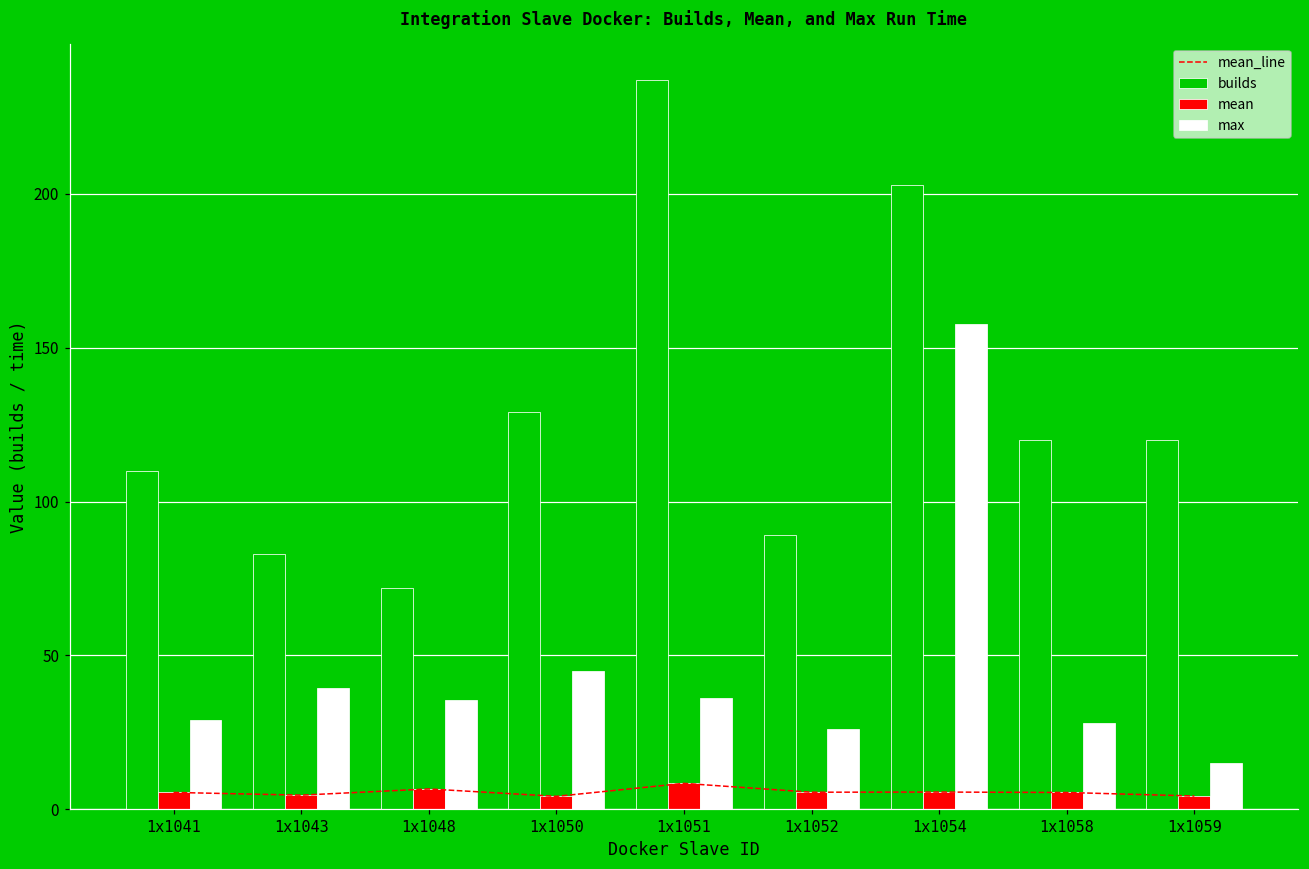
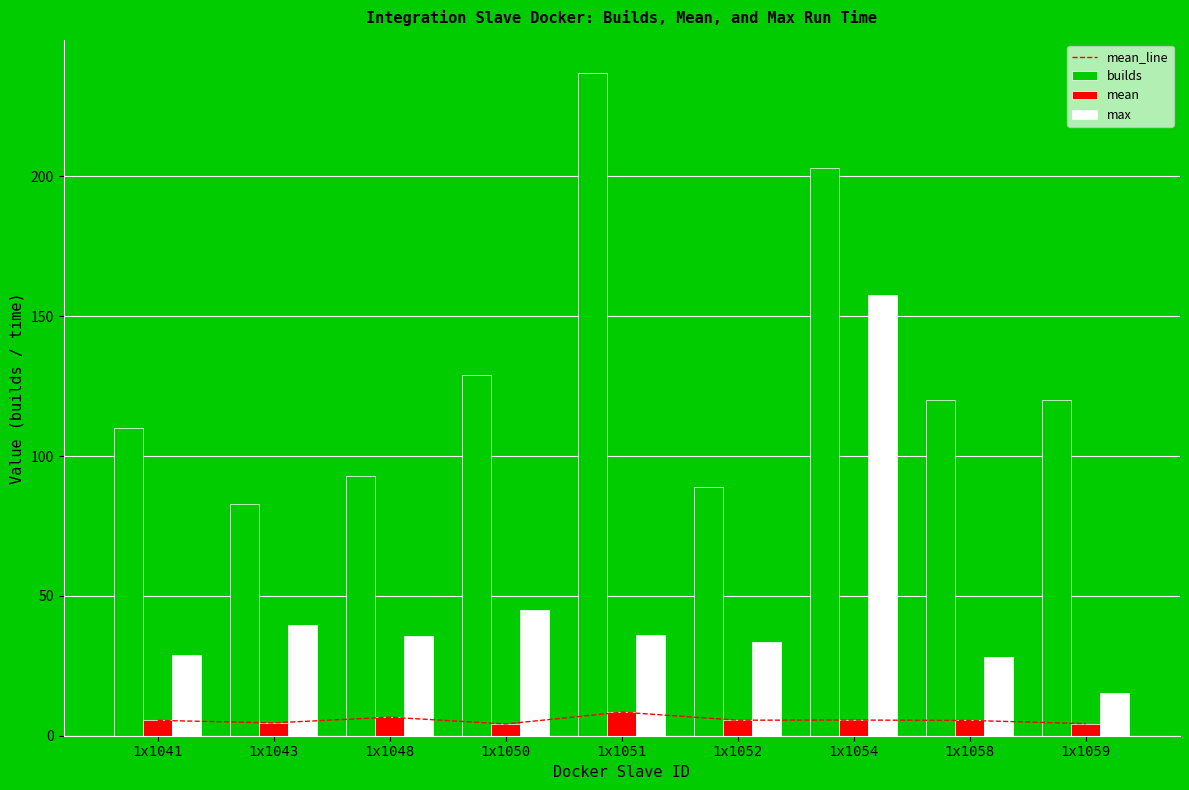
builds, 1x1048: 72 -> 93
max, 1x1052: 26 -> 33
